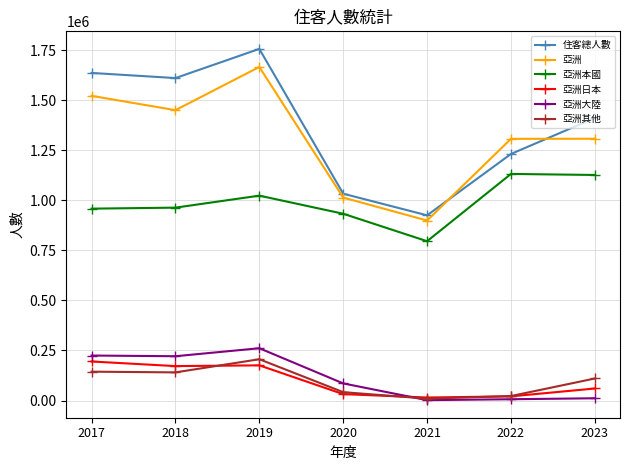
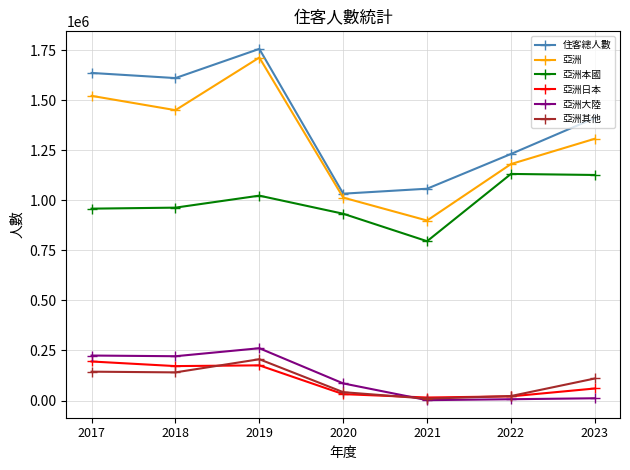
亞洲, 2019: 1670000 -> 1710000
住客總人數, 2021: 930000 -> 1060000
亞洲, 2022: 1310000 -> 1180000
